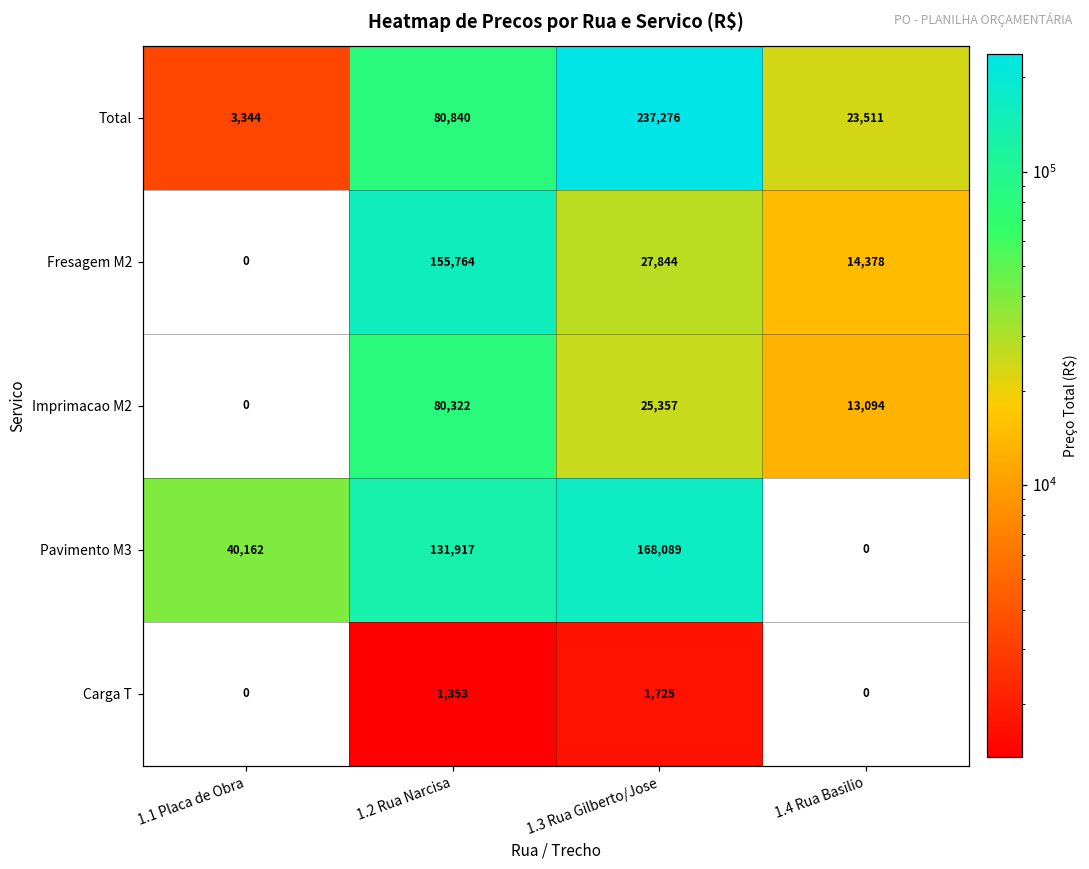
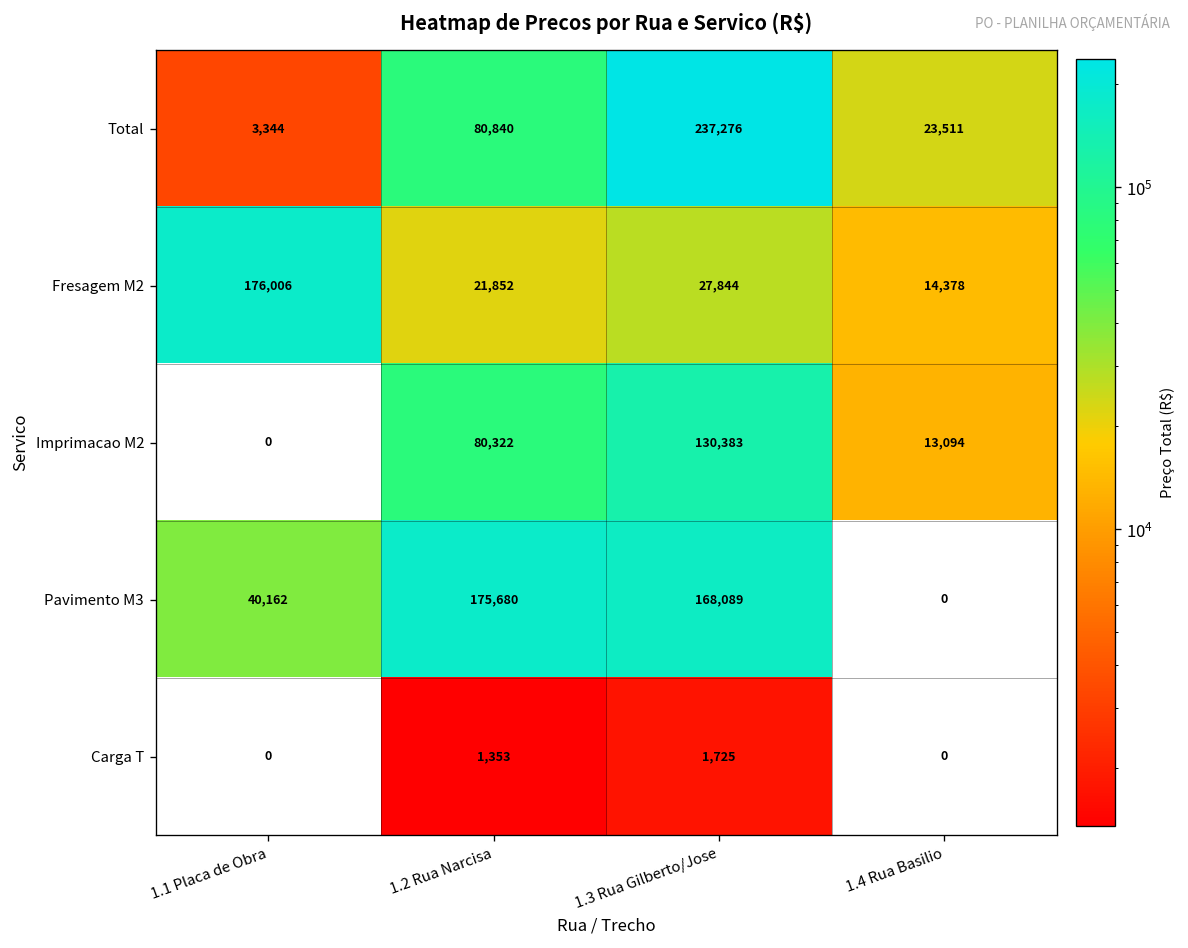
Fresagem M2, 1.1 Placa de Obra: 0 -> 176,006
Fresagem M2, 1.2 Rua Narcisa: 155,764 -> 21,852
Imprimacao M2, 1.3 Rua Gilberto/Jose: 25,357 -> 130,383
Pavimento M3, 1.2 Rua Narcisa: 131,917 -> 175,680
